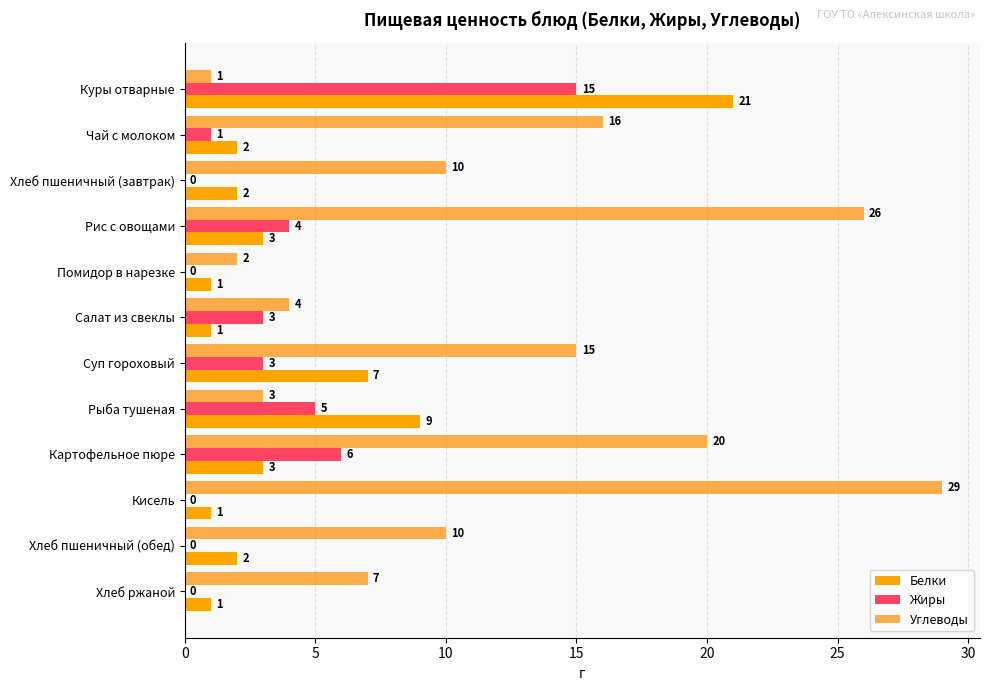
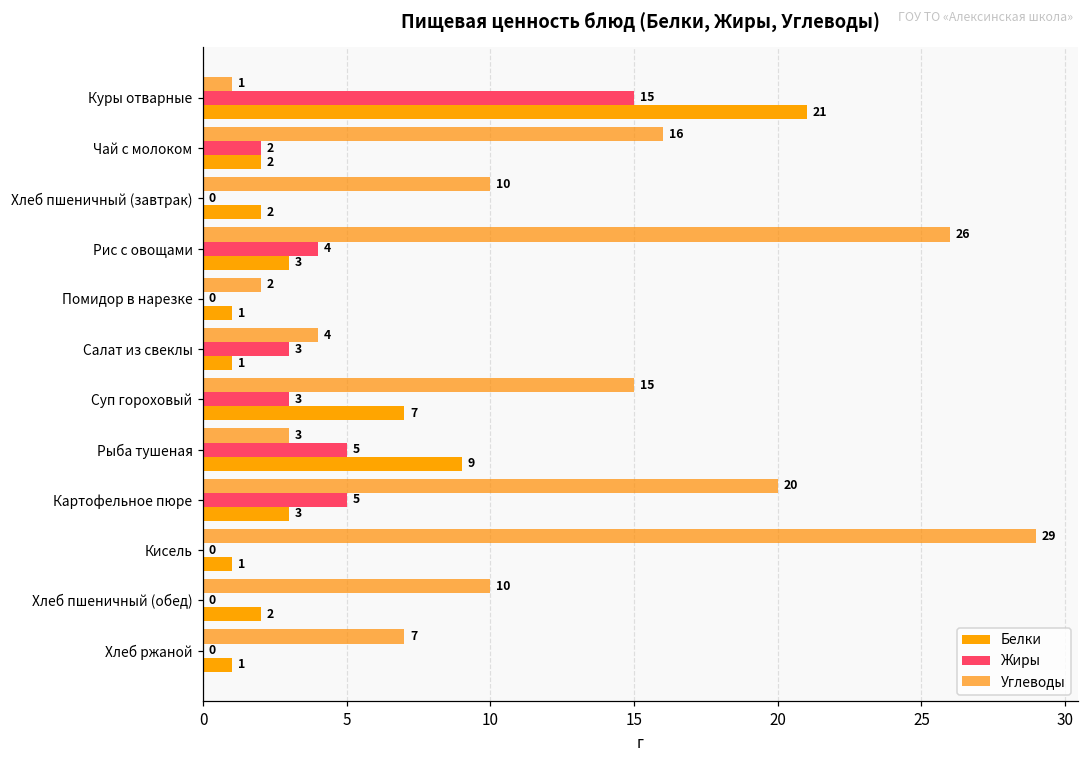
Жиры, Чай с молоком: 1 -> 2
Жиры, Картофельное пюре: 6 -> 5
